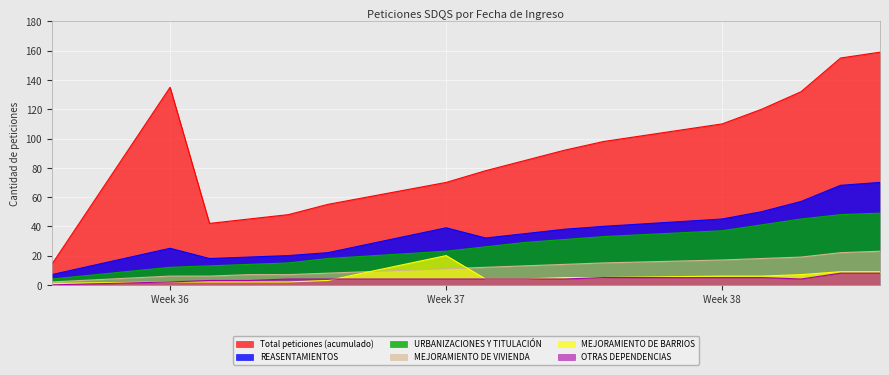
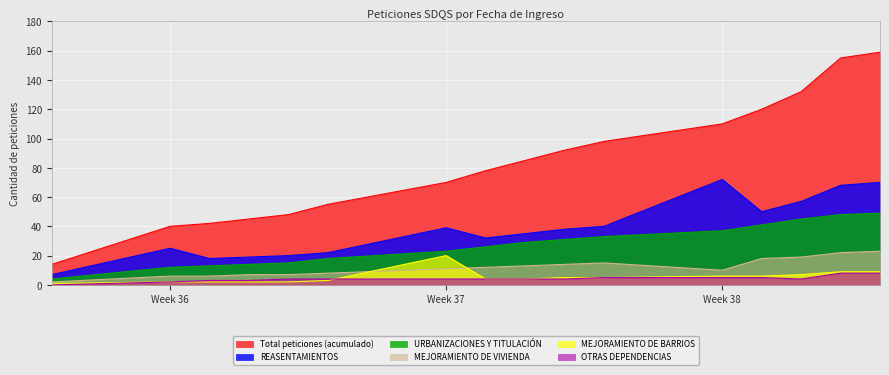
Total peticiones (acumulado), Week 36: 135 -> 40
REASENTAMIENTOS, Week 38: 45 -> 72
MEJORAMIENTO DE VIVIENDA, Week 38: 17 -> 10
